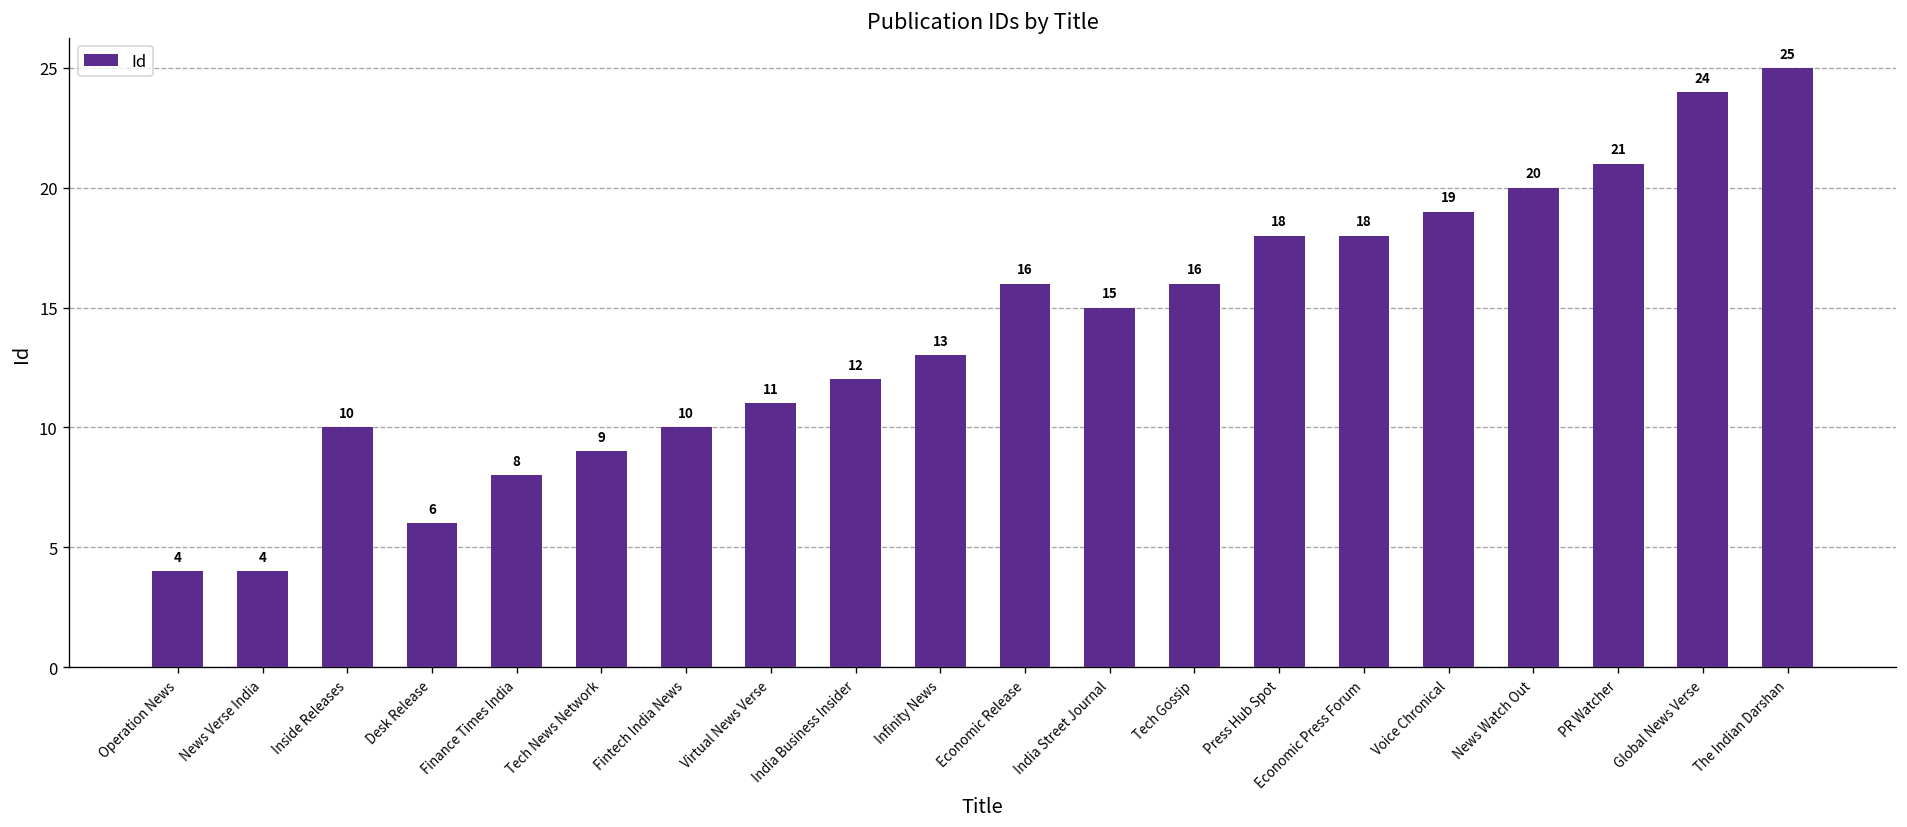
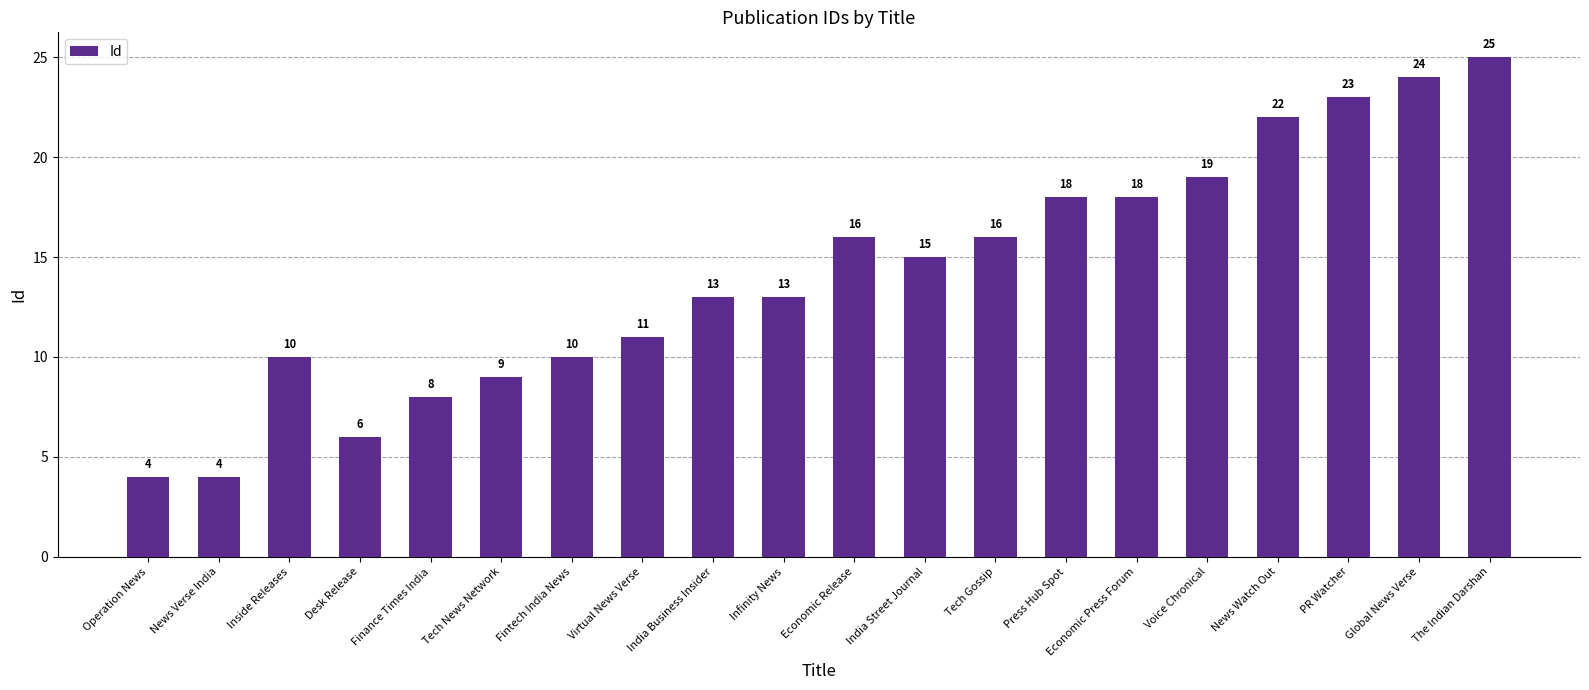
India Business Insider: 12 -> 13
News Watch Out: 20 -> 22
PR Watcher: 21 -> 23
